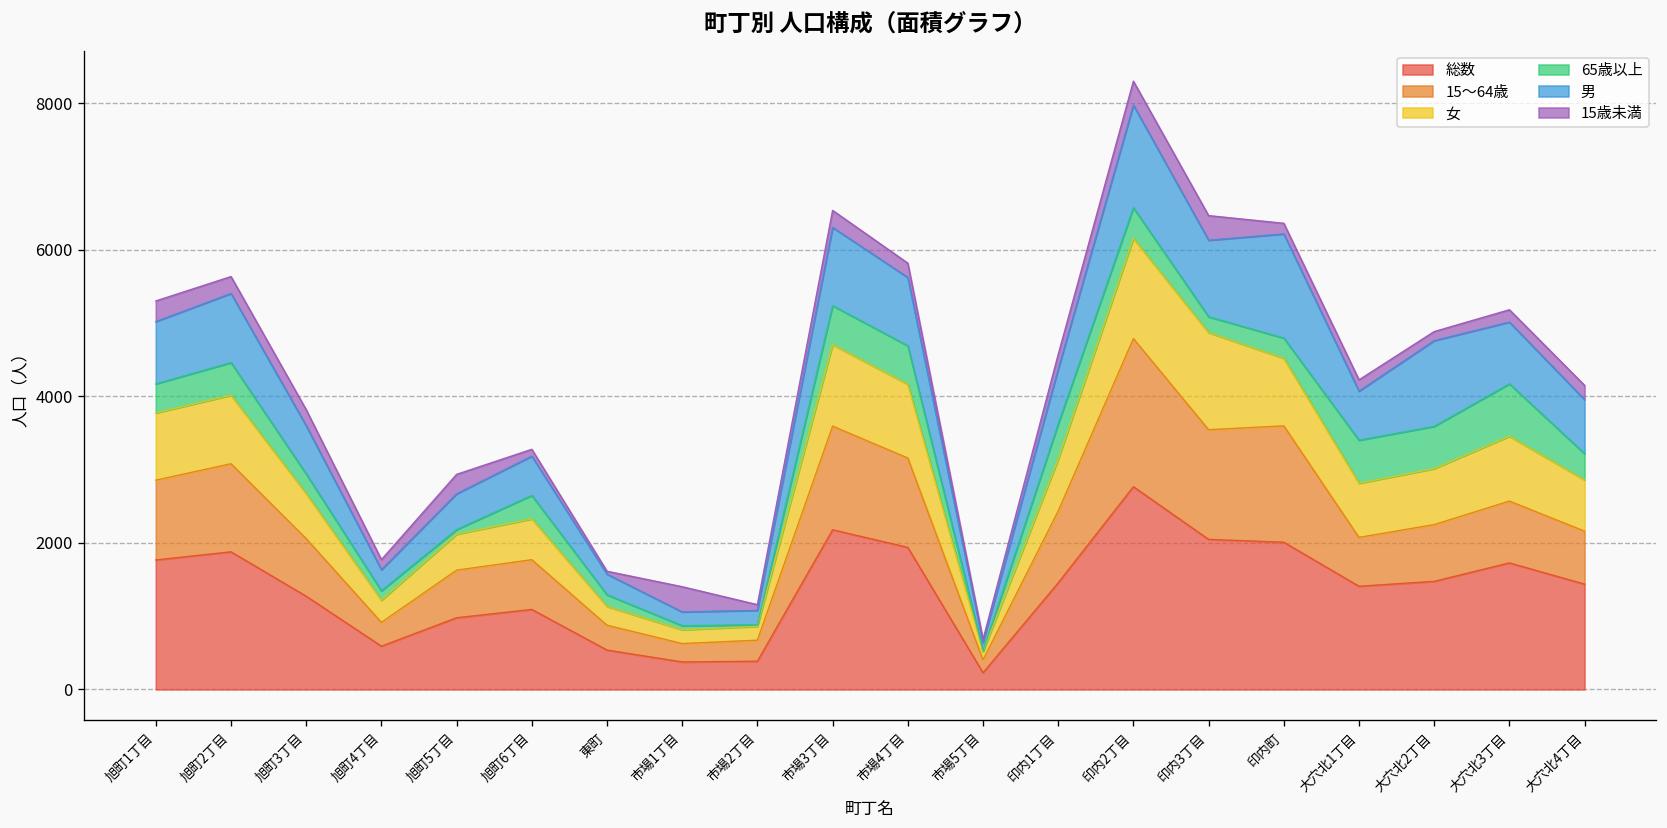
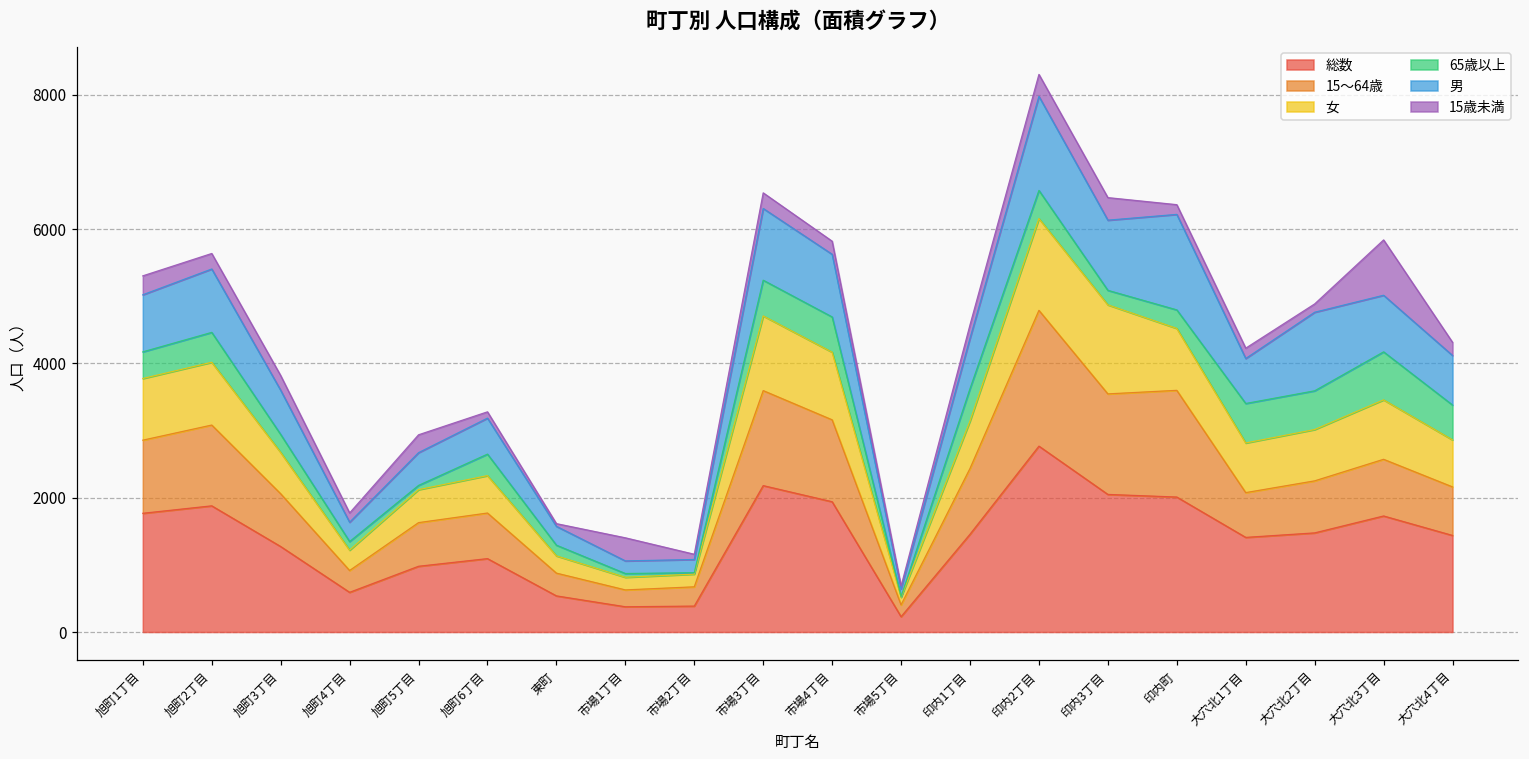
15歳未満, 大穴北3丁目: 200 -> 800
65歳以上, 大穴北4丁目: 400 -> 500
